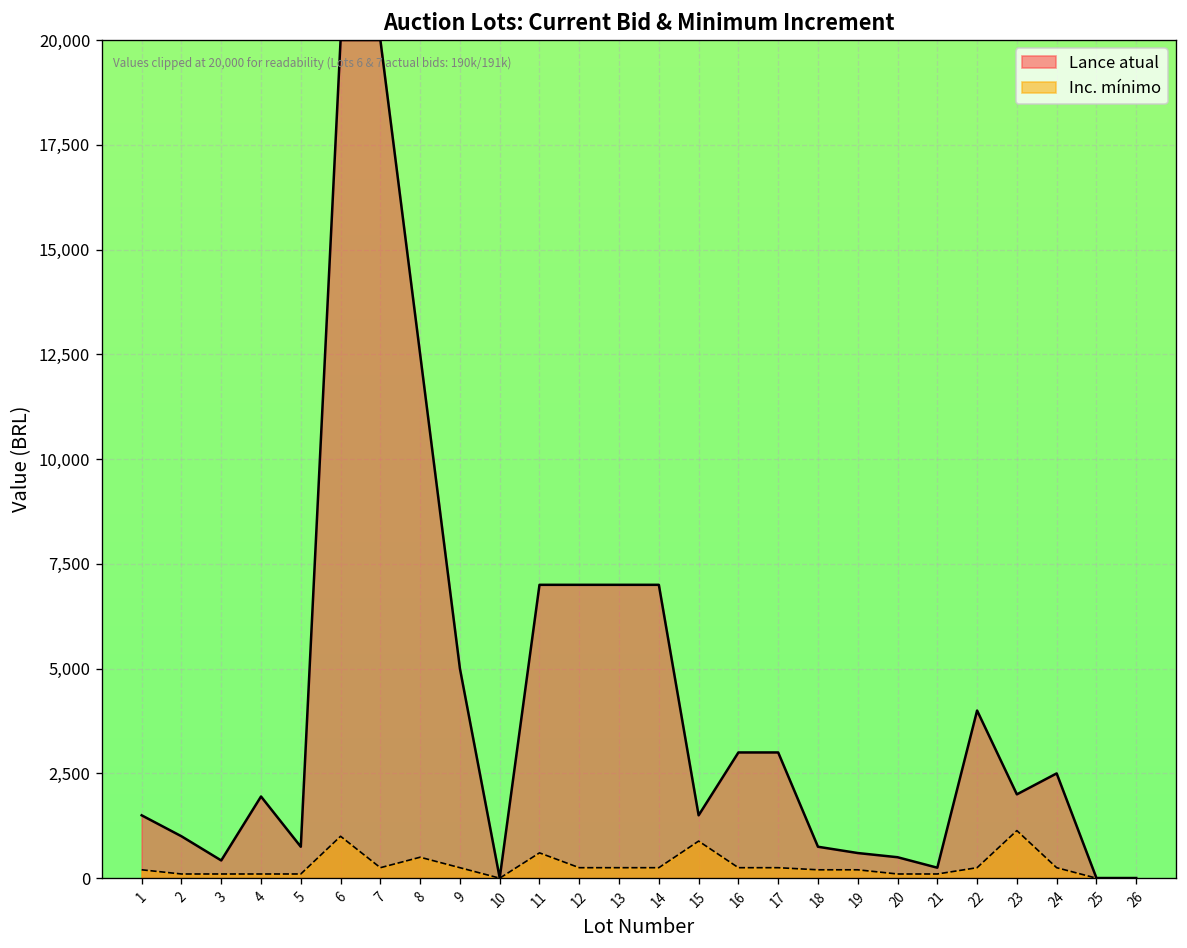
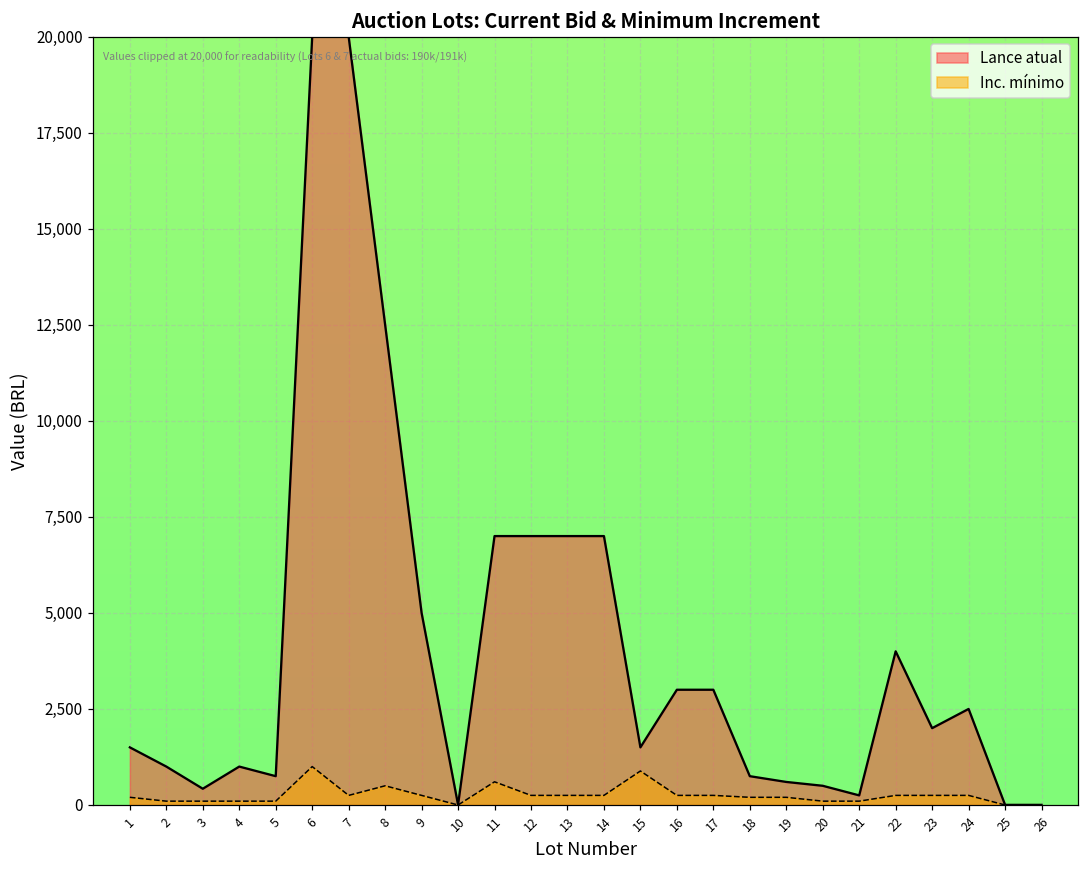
Lance atual, 4: 1,900 -> 1,000
Inc. mínimo, 23: 1,100 -> 300
